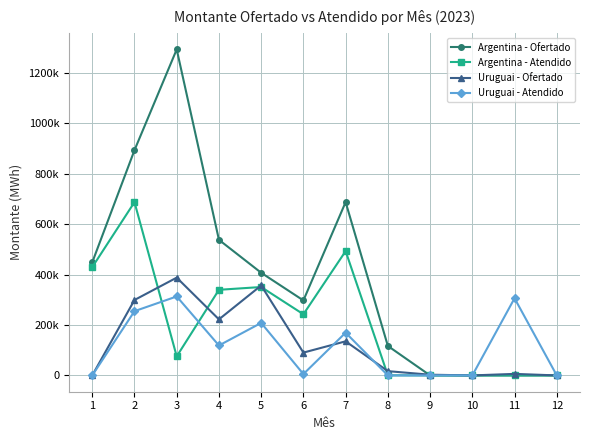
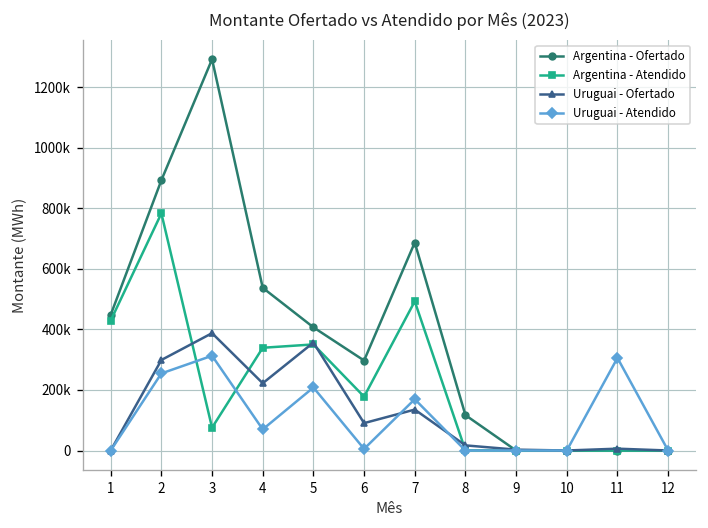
Argentina - Atendido, 2: 690000 -> 780000
Uruguai - Atendido, 4: 120000 -> 70000
Argentina - Atendido, 6: 240000 -> 180000
